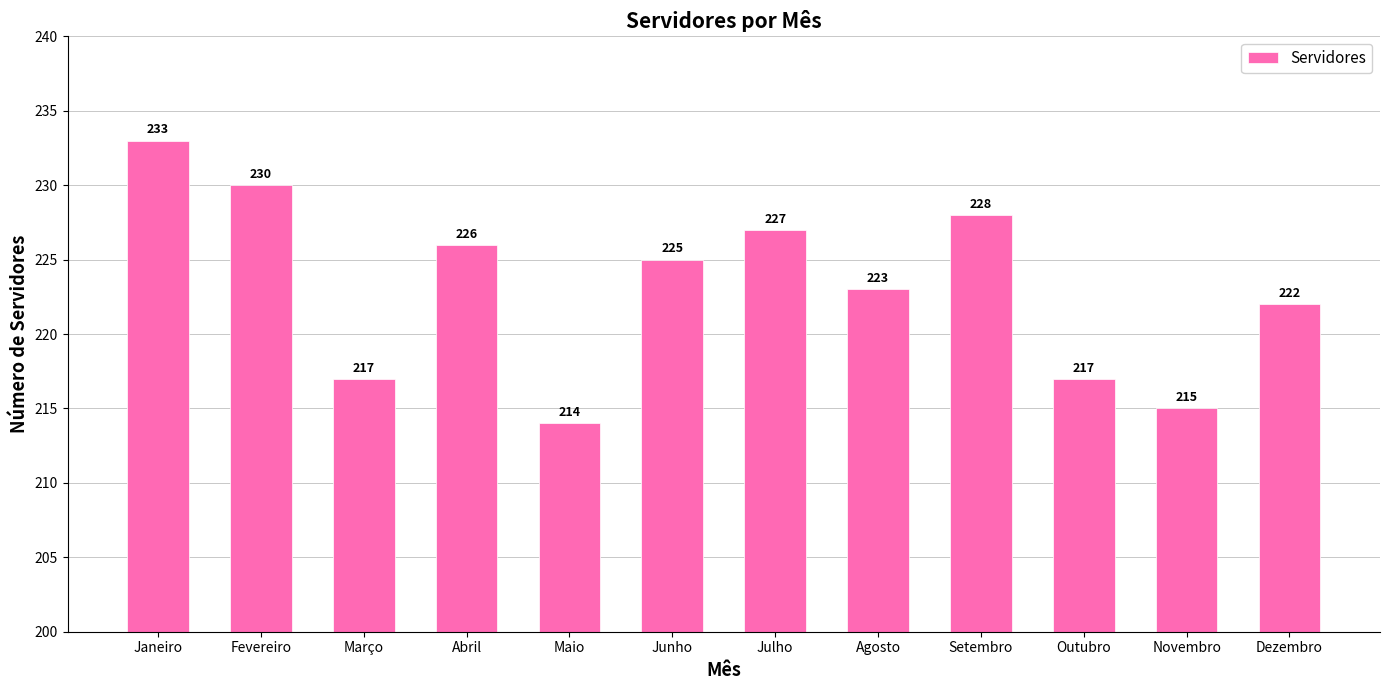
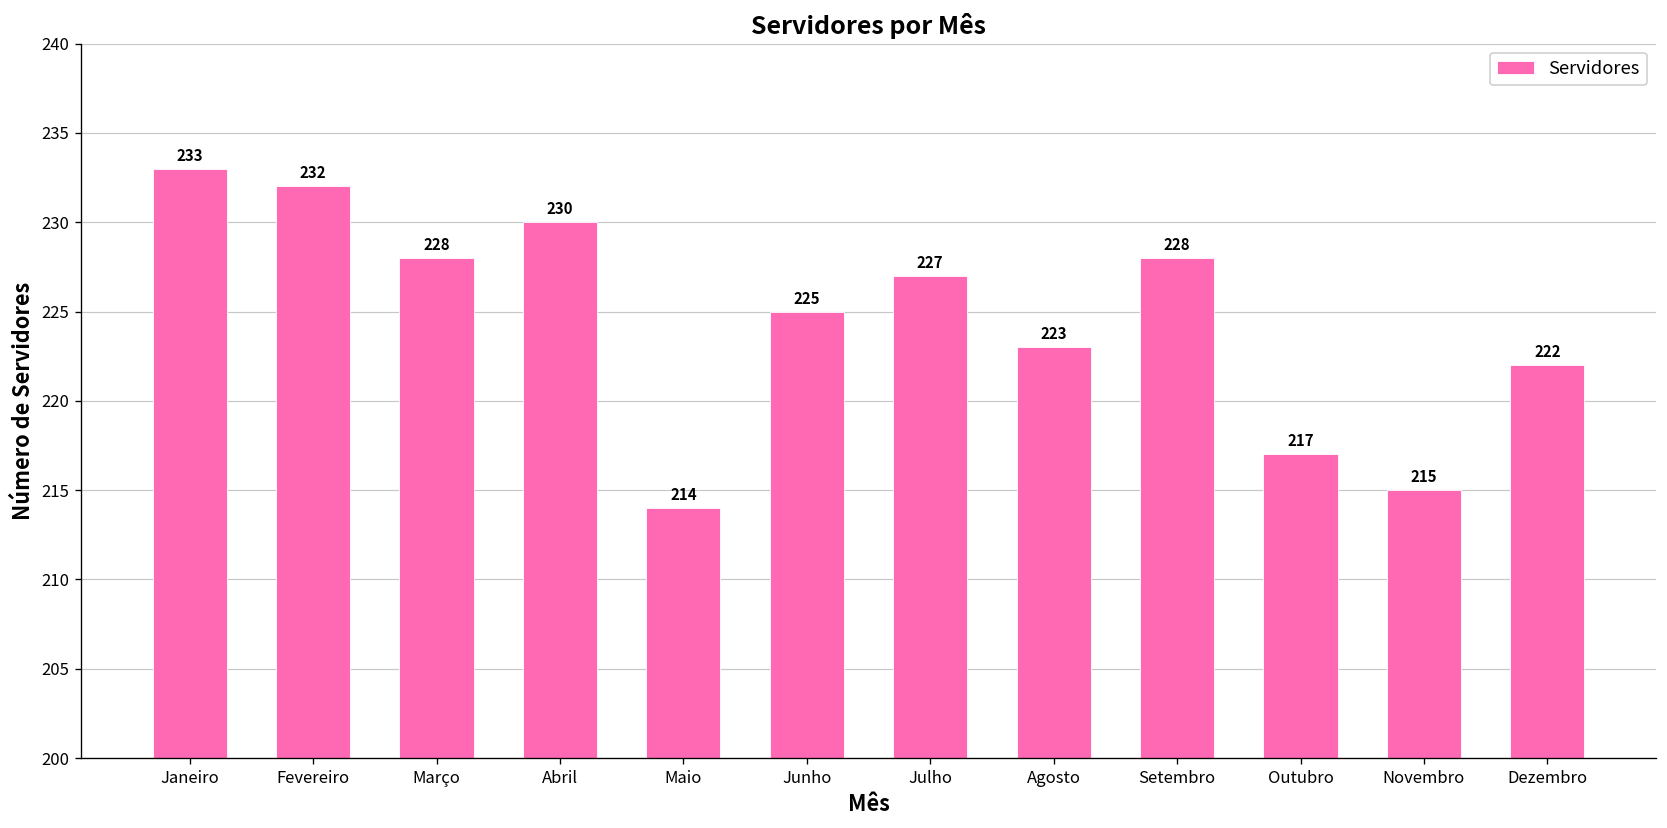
Fevereiro: 230 -> 232
Março: 217 -> 228
Abril: 226 -> 230
